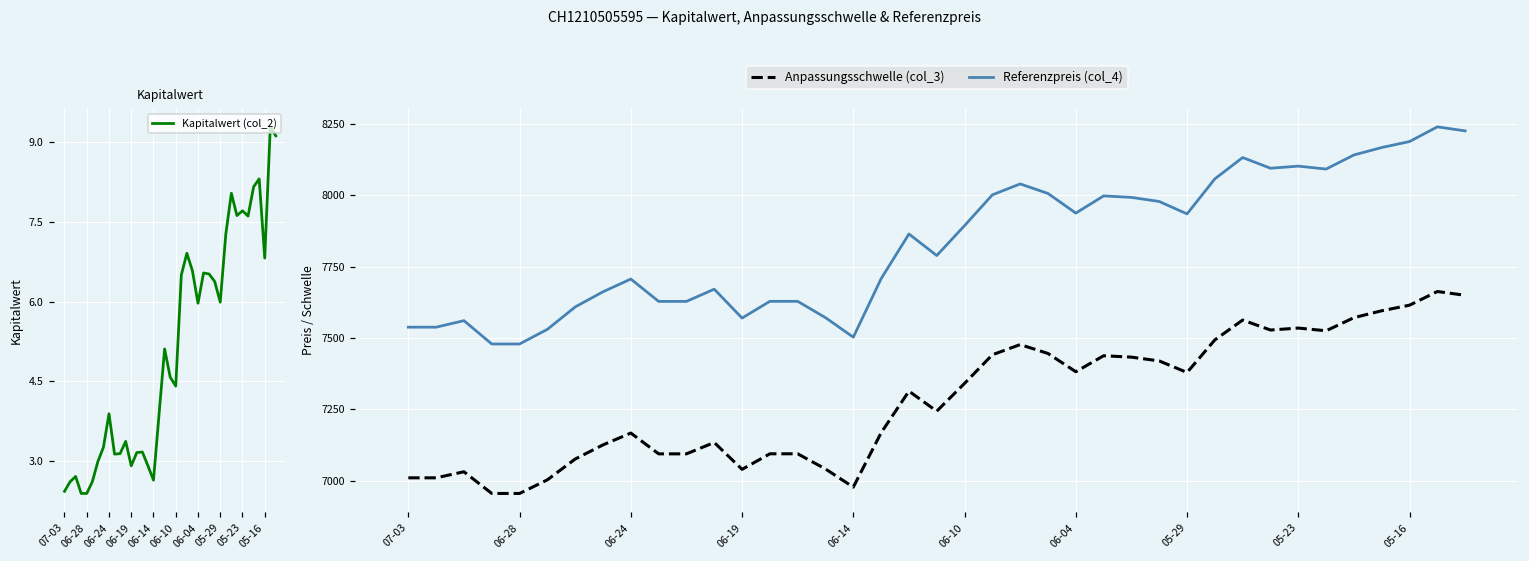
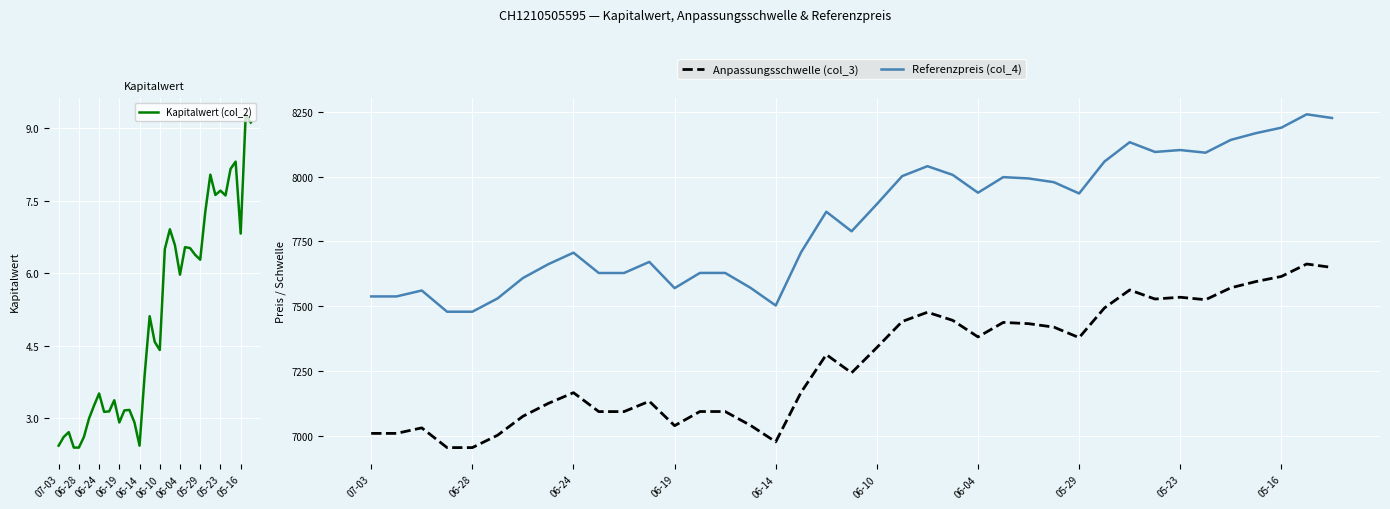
Kapitalwert, 06-24: 3.9 -> 3.5
Kapitalwert, 06-14: 2.6 -> 2.4
Kapitalwert, 05-29: 6.0 -> 6.3
